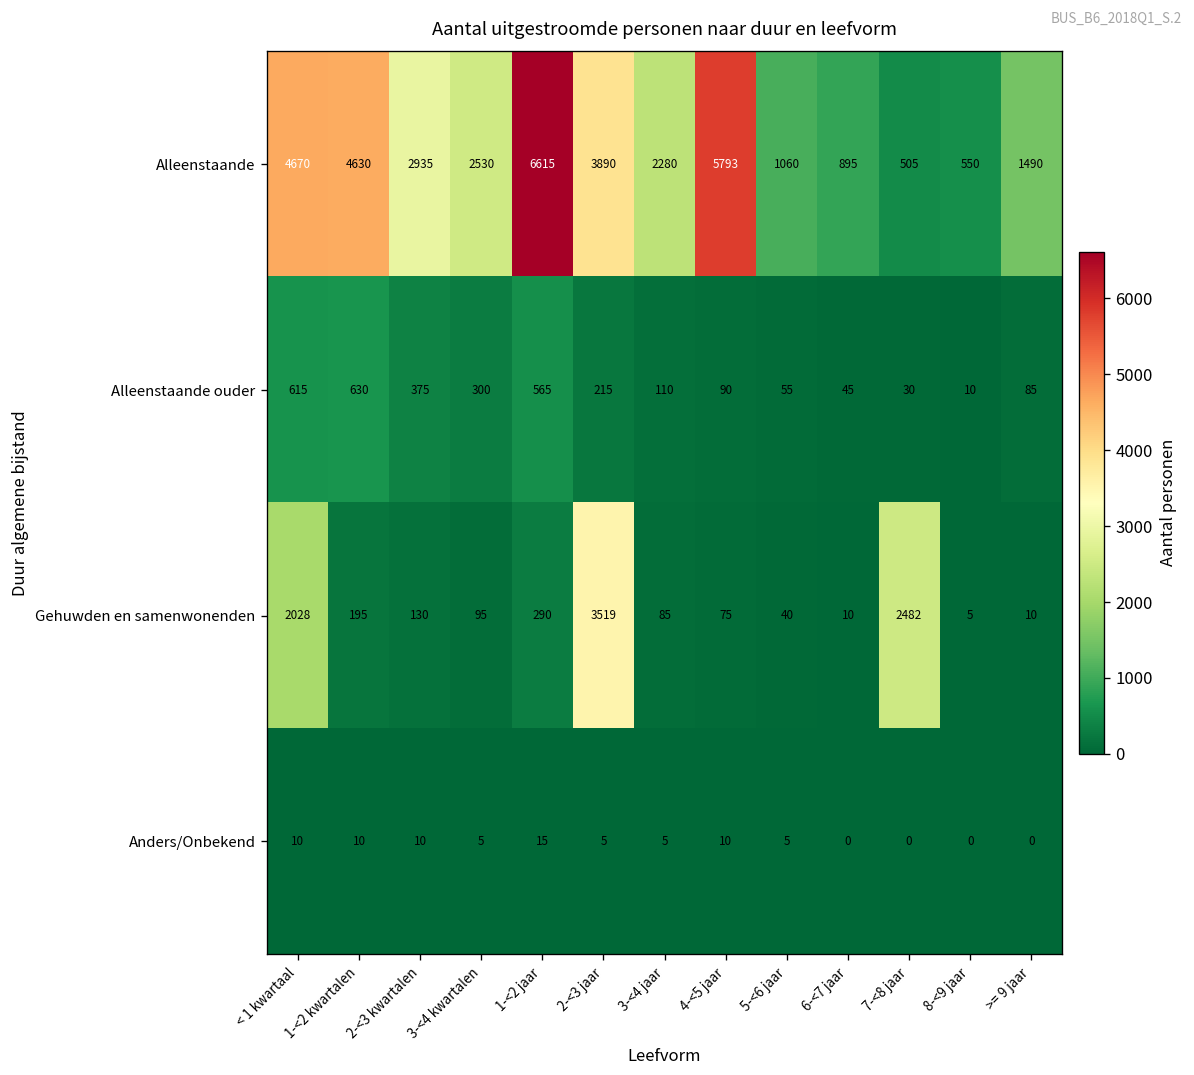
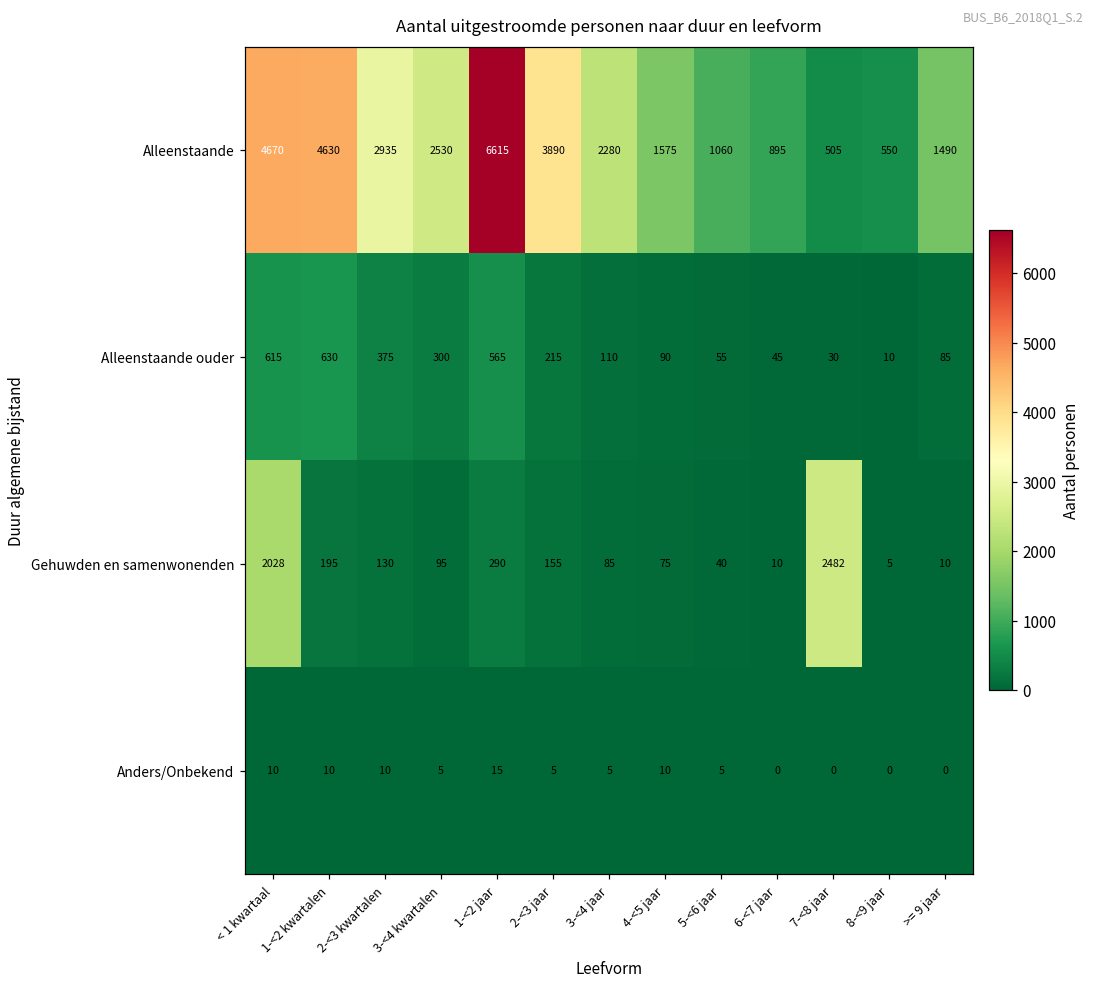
Alleenstaande, 4-<5 jaar: 5793 -> 1575
Gehuwden en samenwonenden, 2-<3 jaar: 3519 -> 155
